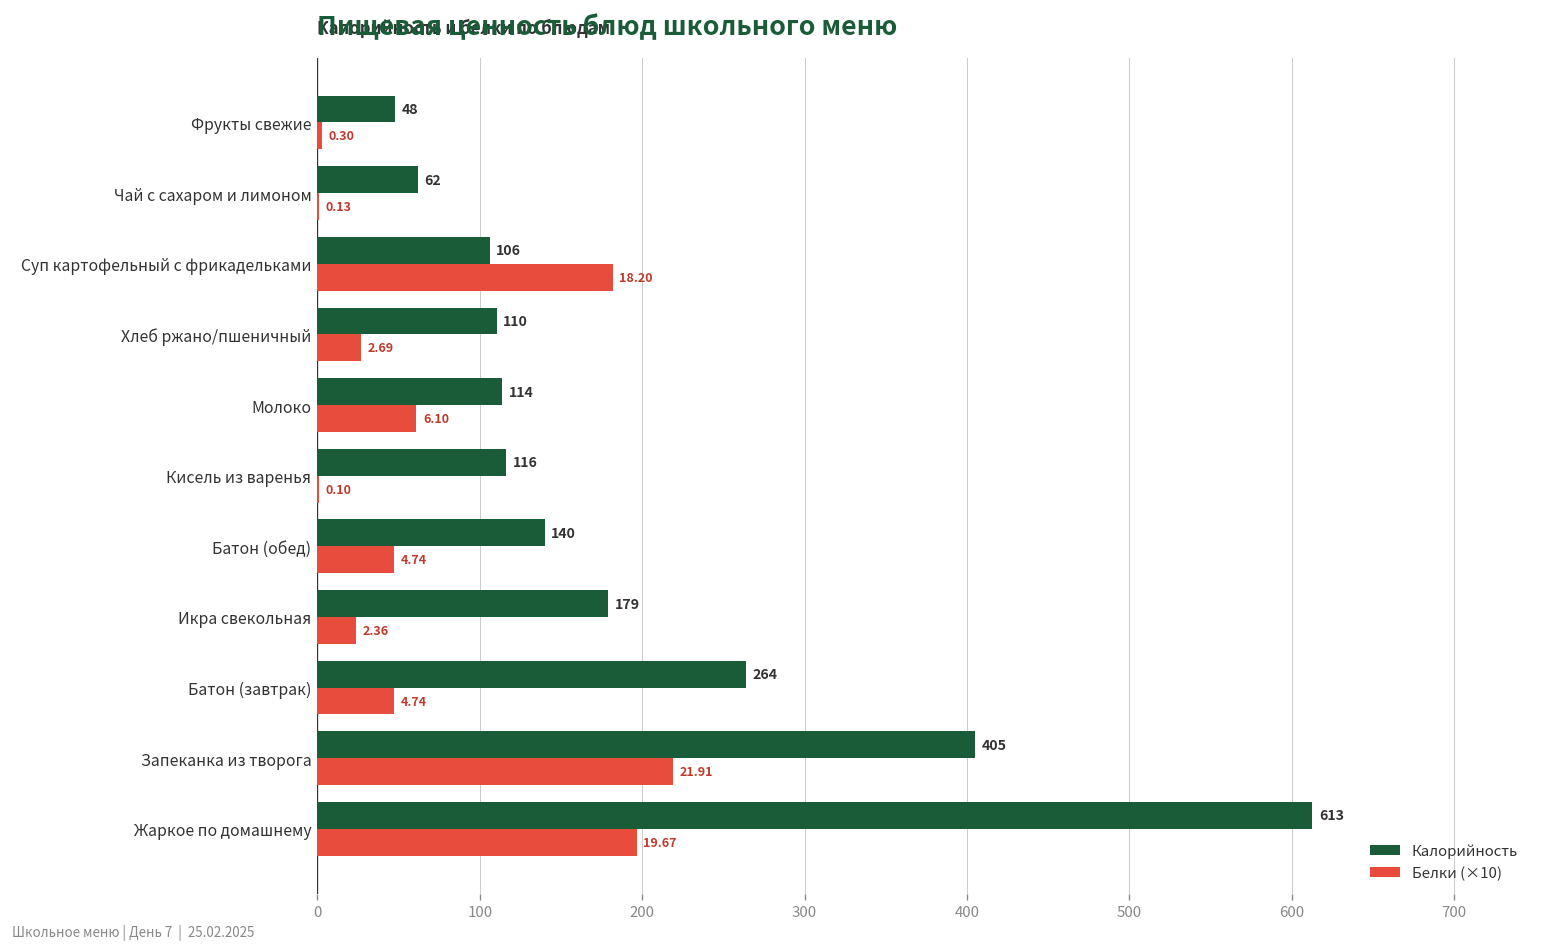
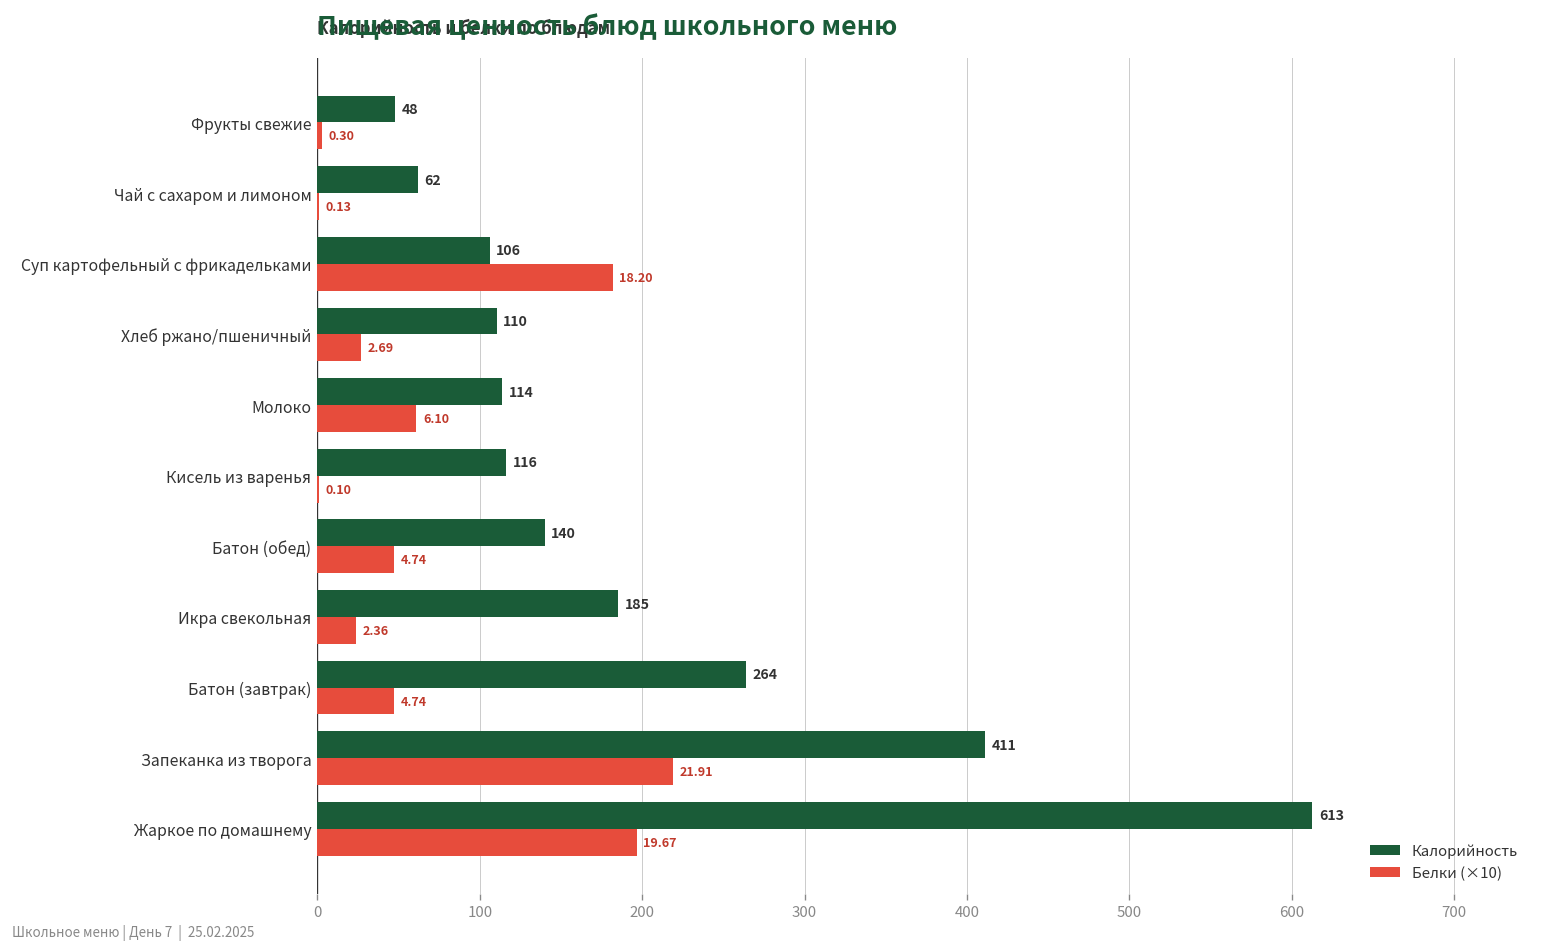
Калорийность, Икра свекольная: 179 -> 185
Калорийность, Запеканка из творога: 405 -> 411
